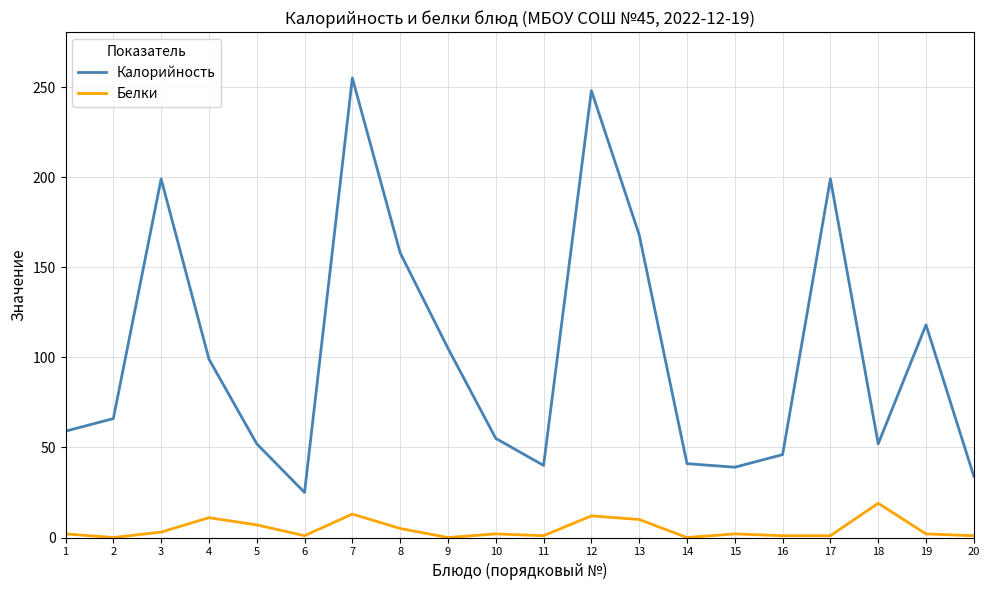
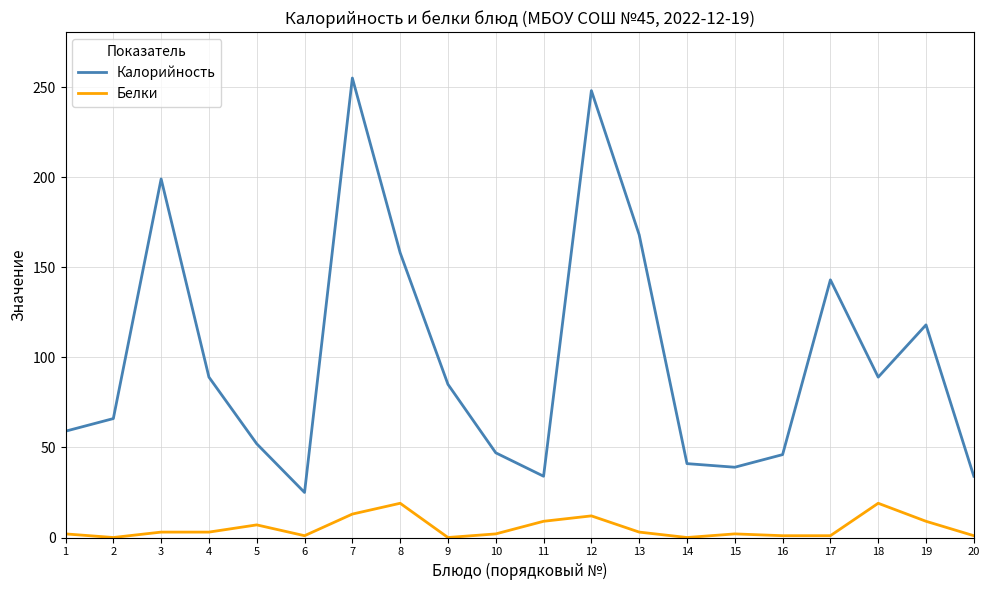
Калорийность, 4: 99 -> 89
Белки, 4: 11 -> 3
Белки, 8: 5 -> 19
Калорийность, 9: 105 -> 85
Калорийность, 10: 55 -> 47
Калорийность, 11: 40 -> 34
Белки, 11: 1 -> 9
Белки, 13: 10 -> 3
Калорийность, 17: 199 -> 143
Калорийность, 18: 52 -> 89
Белки, 19: 2 -> 9
